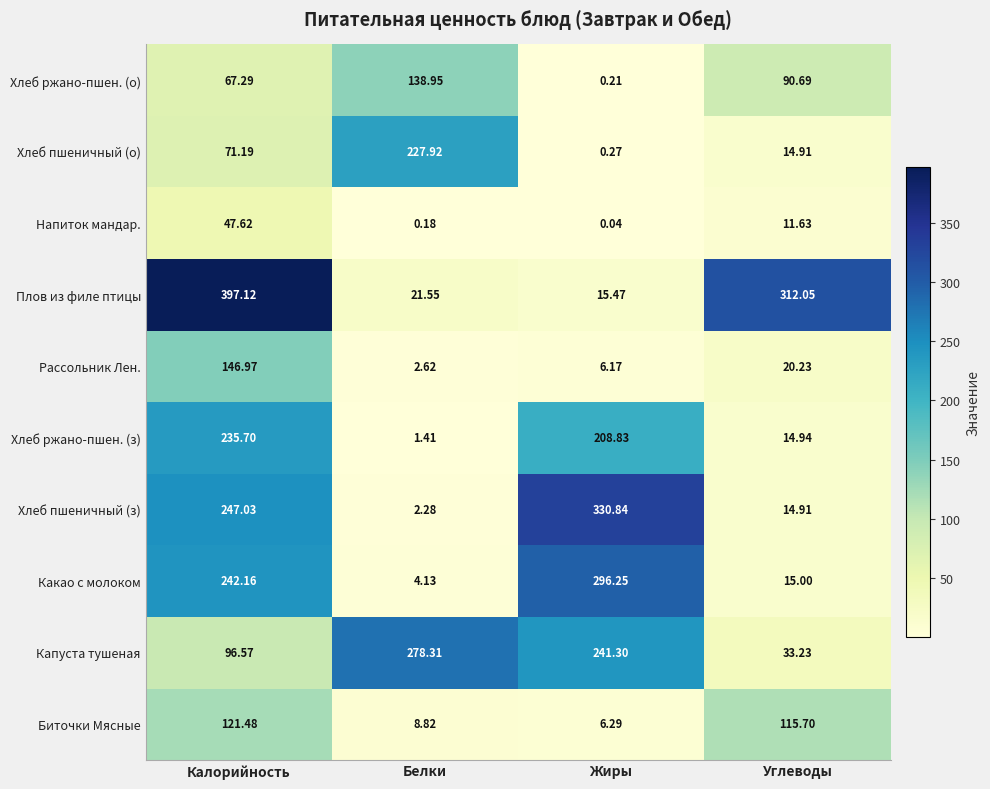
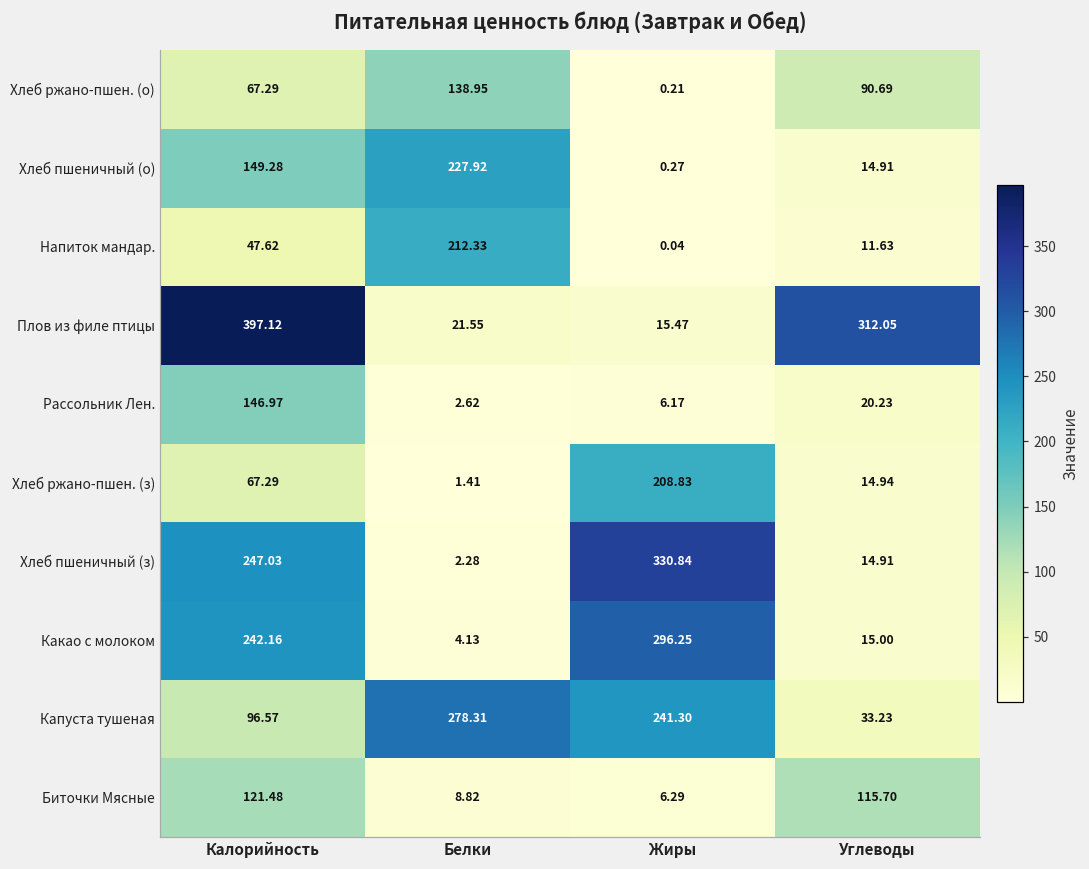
Хлеб пшеничный (о), Калорийность: 71.19 -> 149.28
Напиток мандар., Белки: 0.18 -> 212.33
Хлеб ржано-пшен. (з), Калорийность: 235.70 -> 67.29
